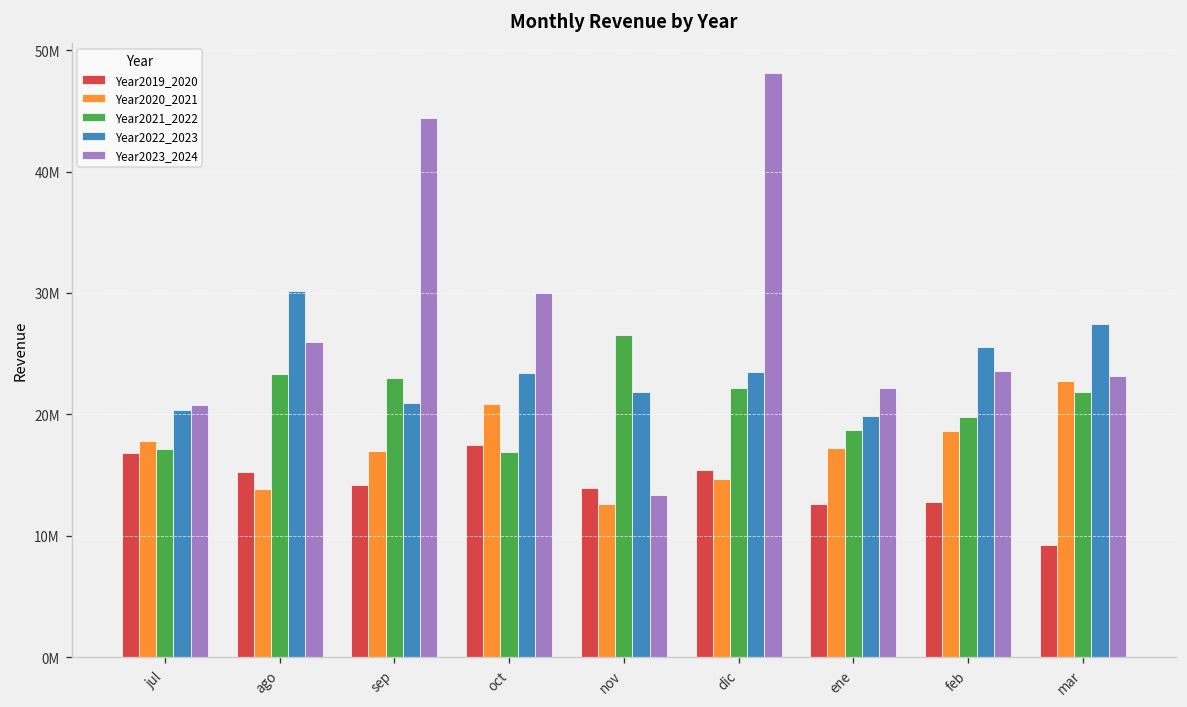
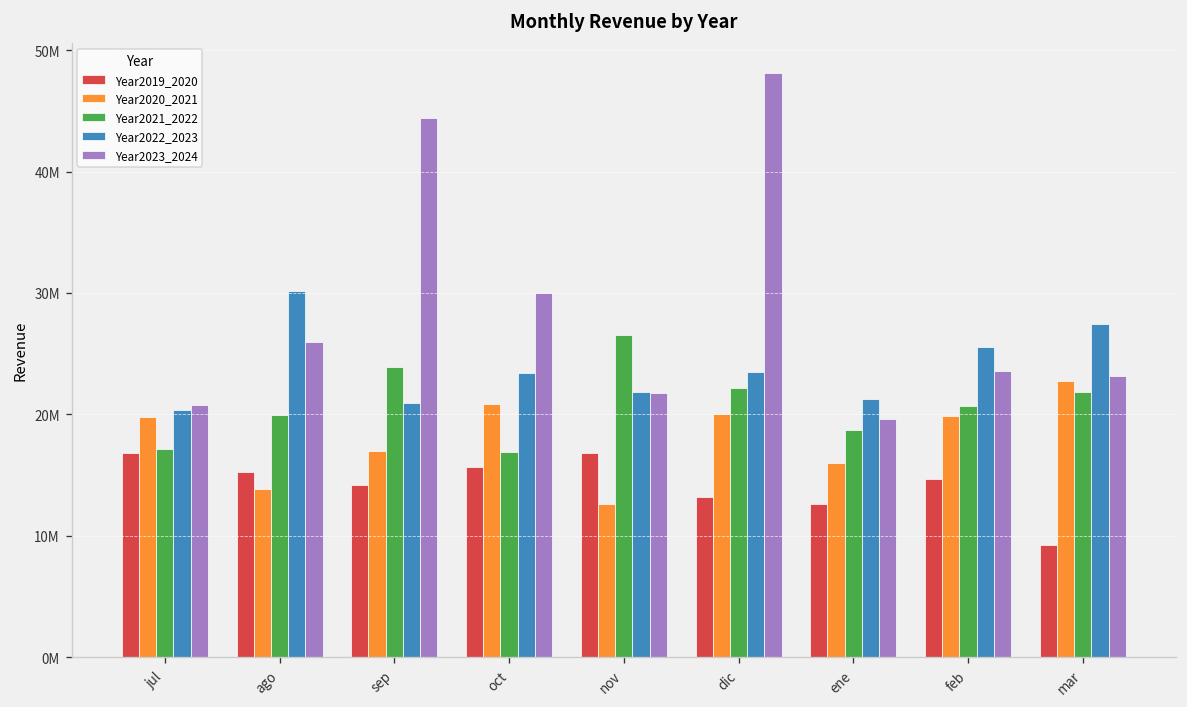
Year2020_2021, jul: 17800000 -> 19800000
Year2021_2022, ago: 23400000 -> 20000000
Year2021_2022, sep: 23000000 -> 23900000
Year2019_2020, oct: 17500000 -> 15700000
Year2019_2020, nov: 13900000 -> 16800000
Year2023_2024, nov: 13400000 -> 21700000
Year2019_2020, dic: 15400000 -> 13200000
Year2020_2021, dic: 14700000 -> 20000000
Year2020_2021, ene: 17200000 -> 16000000
Year2022_2023, ene: 19900000 -> 21300000
Year2023_2024, ene: 22200000 -> 19600000
Year2019_2020, feb: 12700000 -> 14700000
Year2020_2021, feb: 18600000 -> 19800000
Year2021_2022, feb: 19800000 -> 20700000
